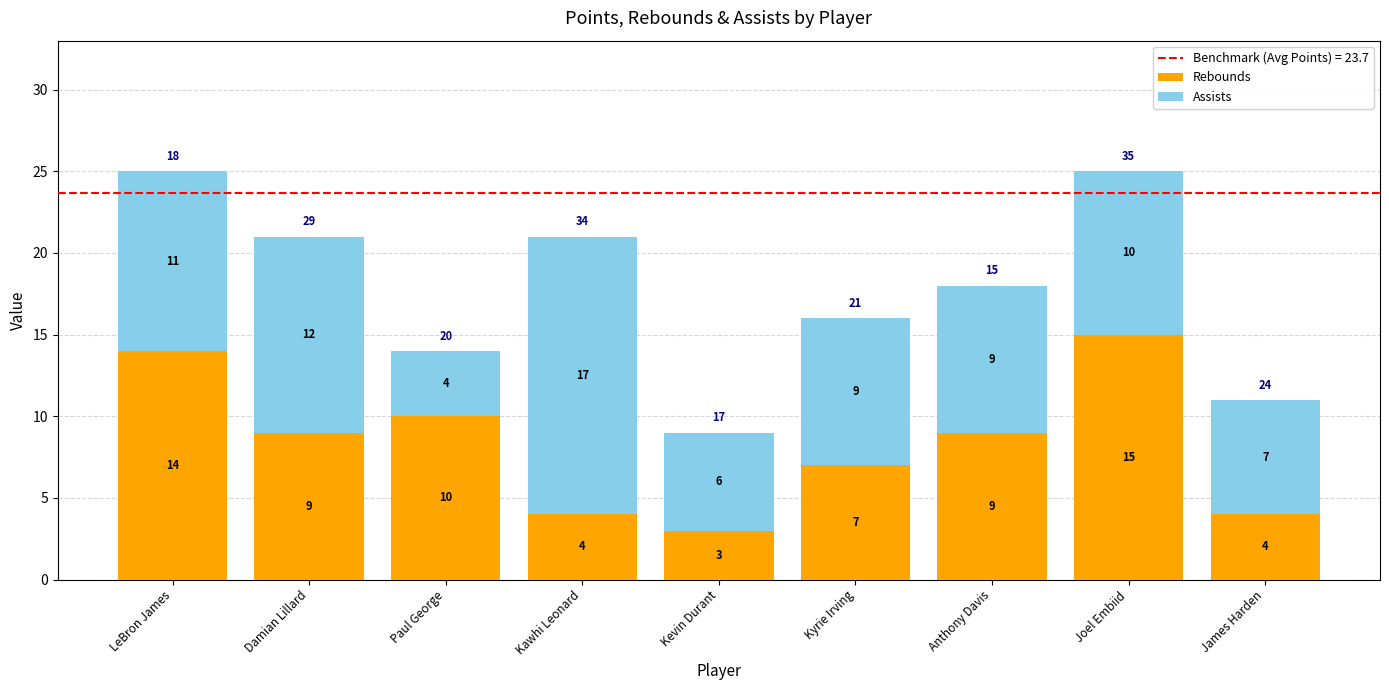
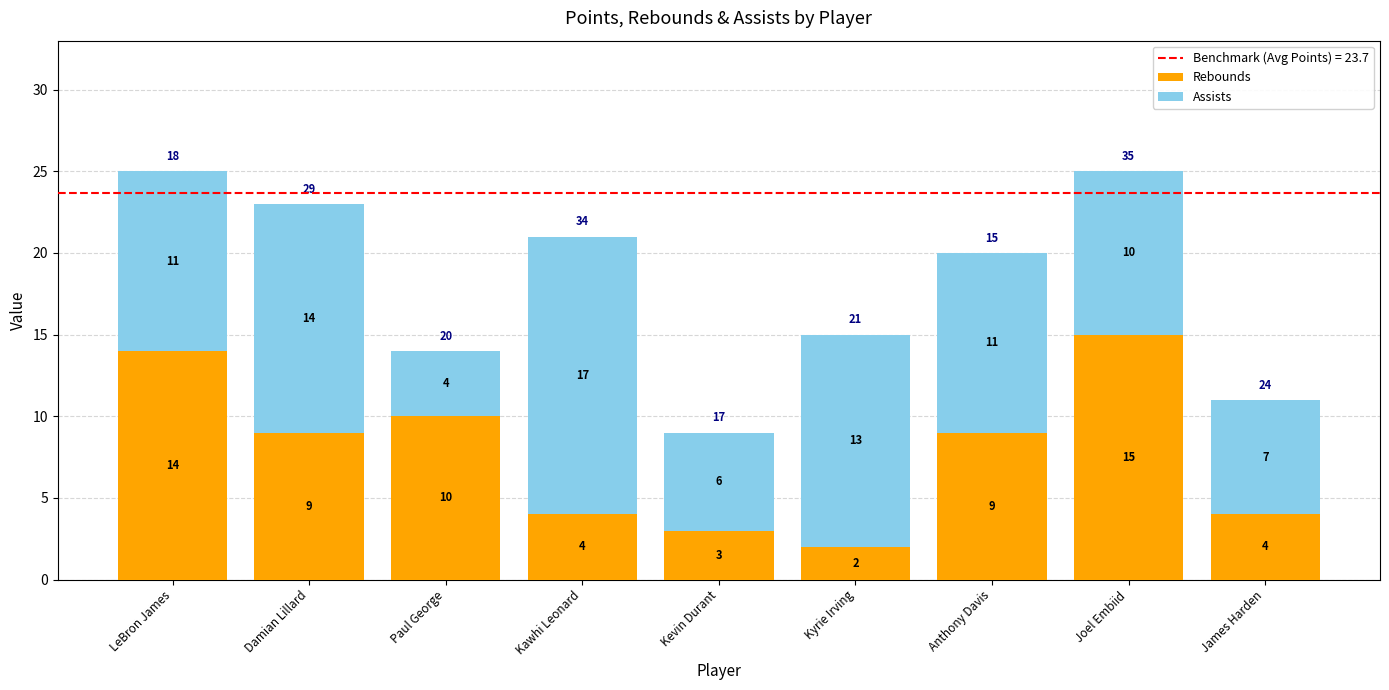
Assists, Damian Lillard: 12 -> 14
Rebounds, Kyrie Irving: 7 -> 2
Assists, Kyrie Irving: 9 -> 13
Assists, Anthony Davis: 9 -> 11
